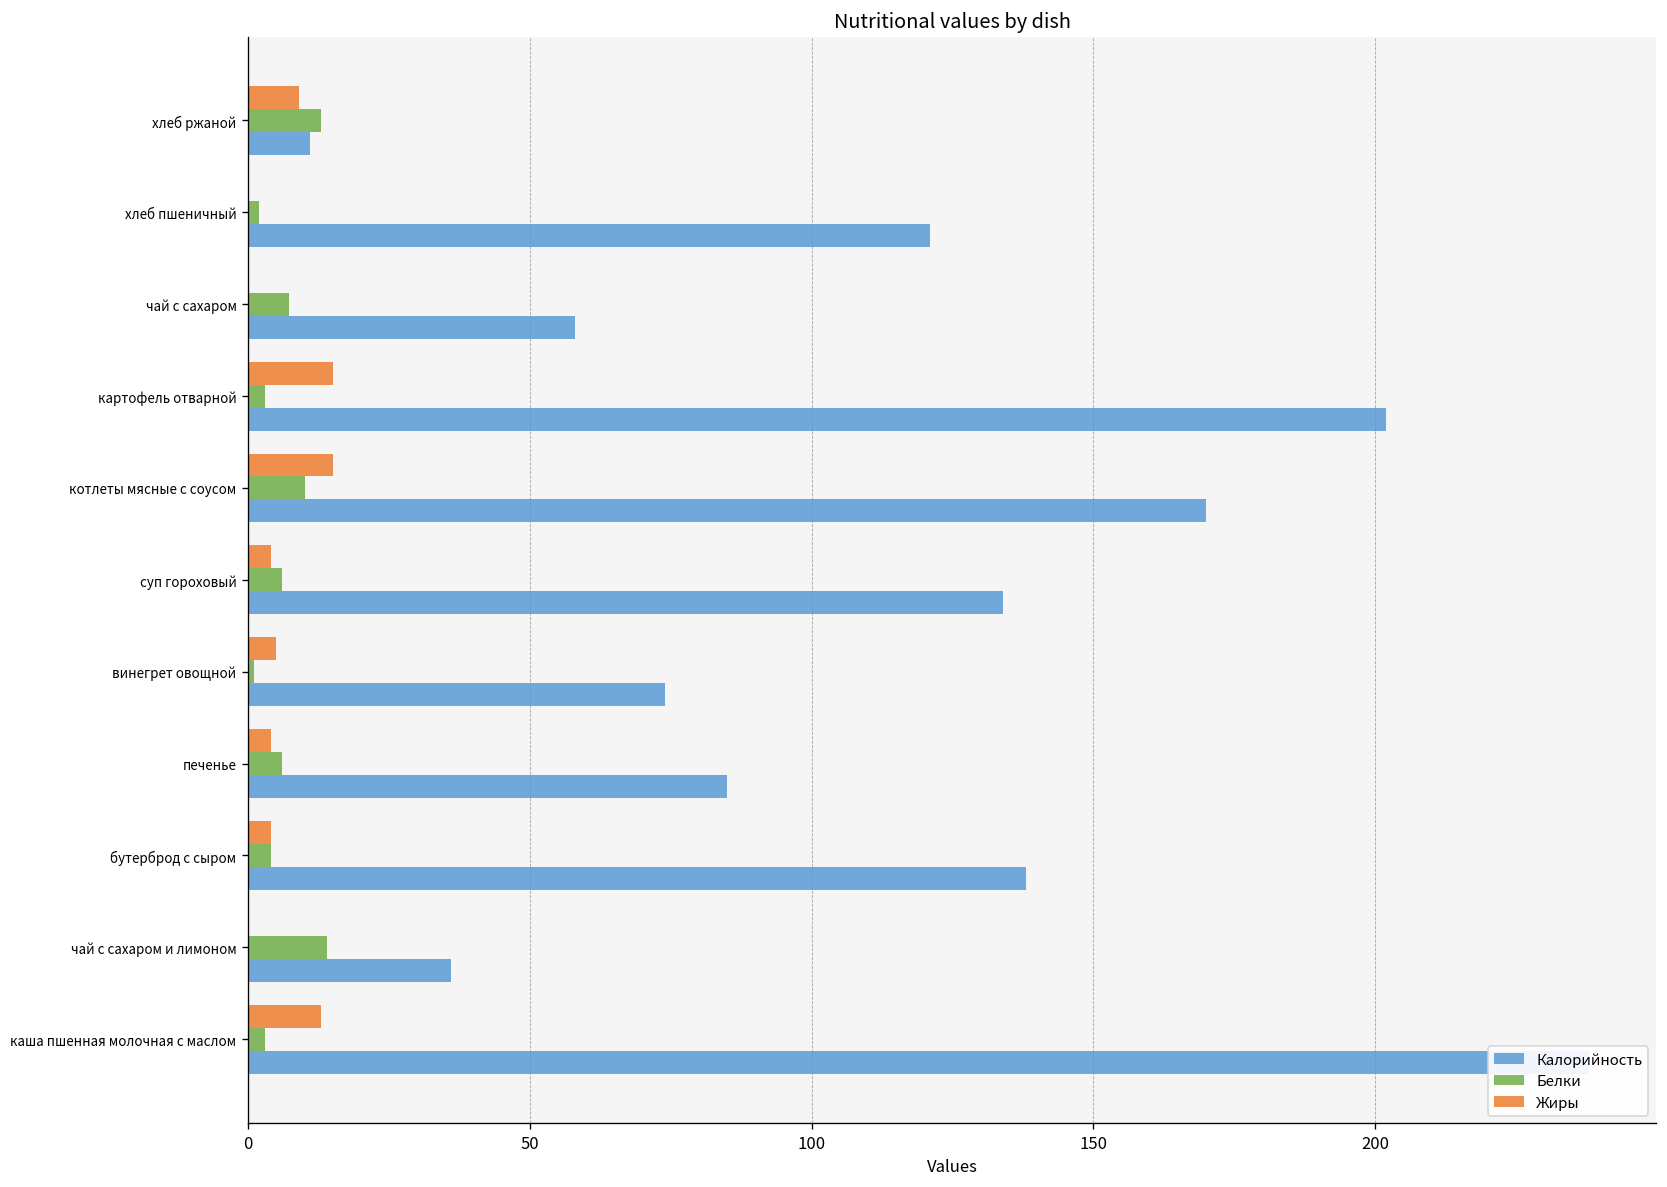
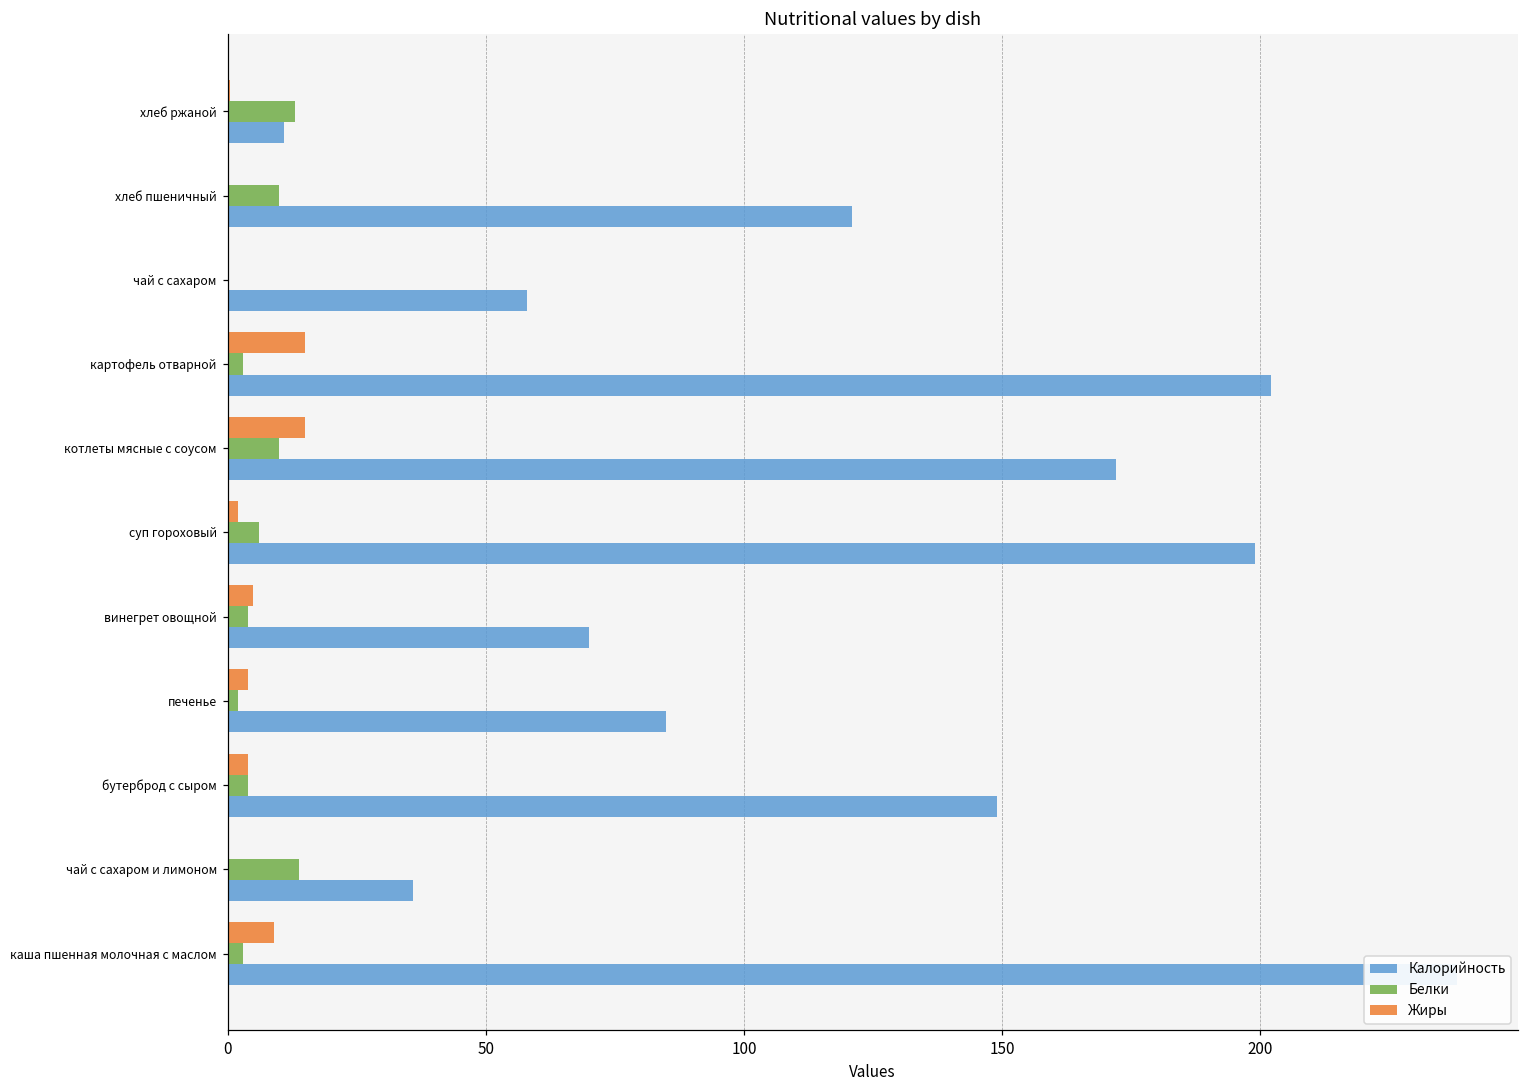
Жиры, хлеб ржаной: 9 -> 1
Белки, хлеб пшеничный: 2 -> 10
Белки, чай с сахаром: 7 -> 0
Калорийность, котлеты мясные с соусом: 170 -> 172
Жиры, суп гороховый: 4 -> 2
Калорийность, суп гороховый: 134 -> 199
Белки, винегрет овощной: 1 -> 4
Калорийность, винегрет овощной: 74 -> 70
Белки, печенье: 6 -> 2
Калорийность, бутерброд с сыром: 138 -> 149
Жиры, каша пшенная молочная с маслом: 13 -> 9
